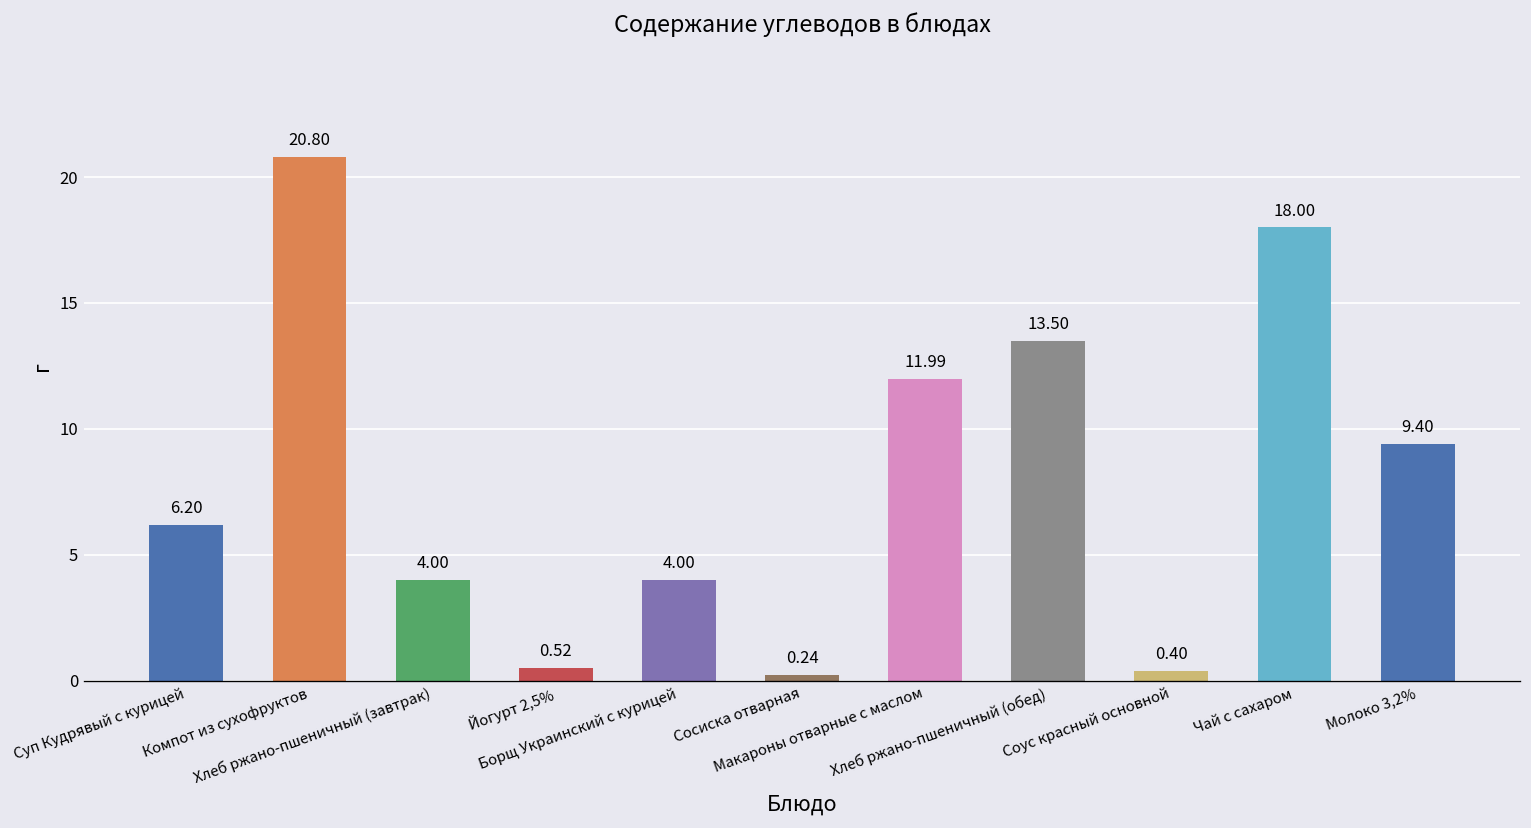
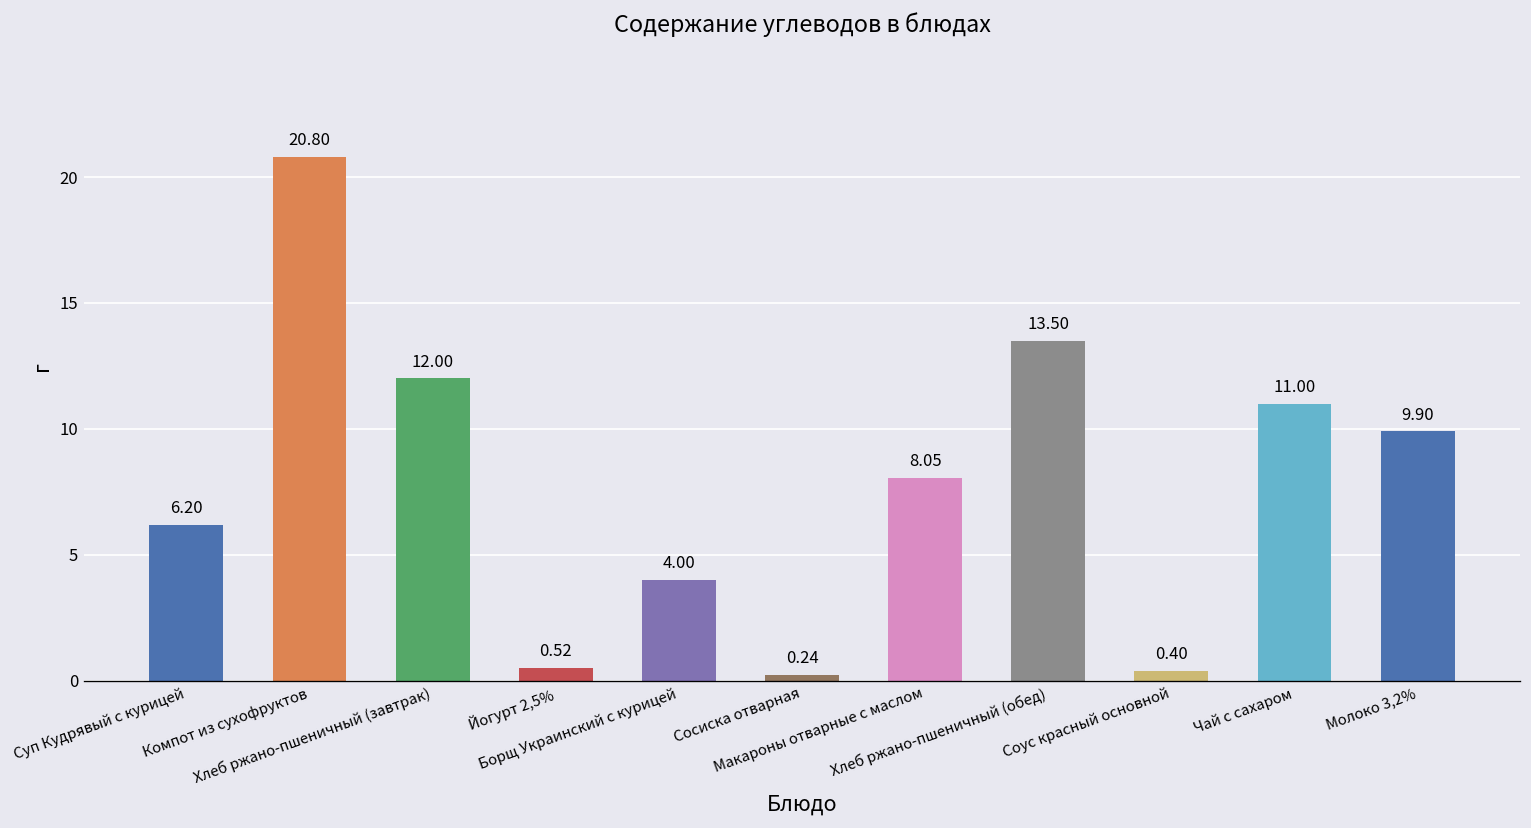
Хлеб ржано-пшеничный (завтрак): 4.00 -> 12.00
Макароны отварные с маслом: 11.99 -> 8.05
Чай с сахаром: 18.00 -> 11.00
Молоко 3,2%: 9.40 -> 9.90
